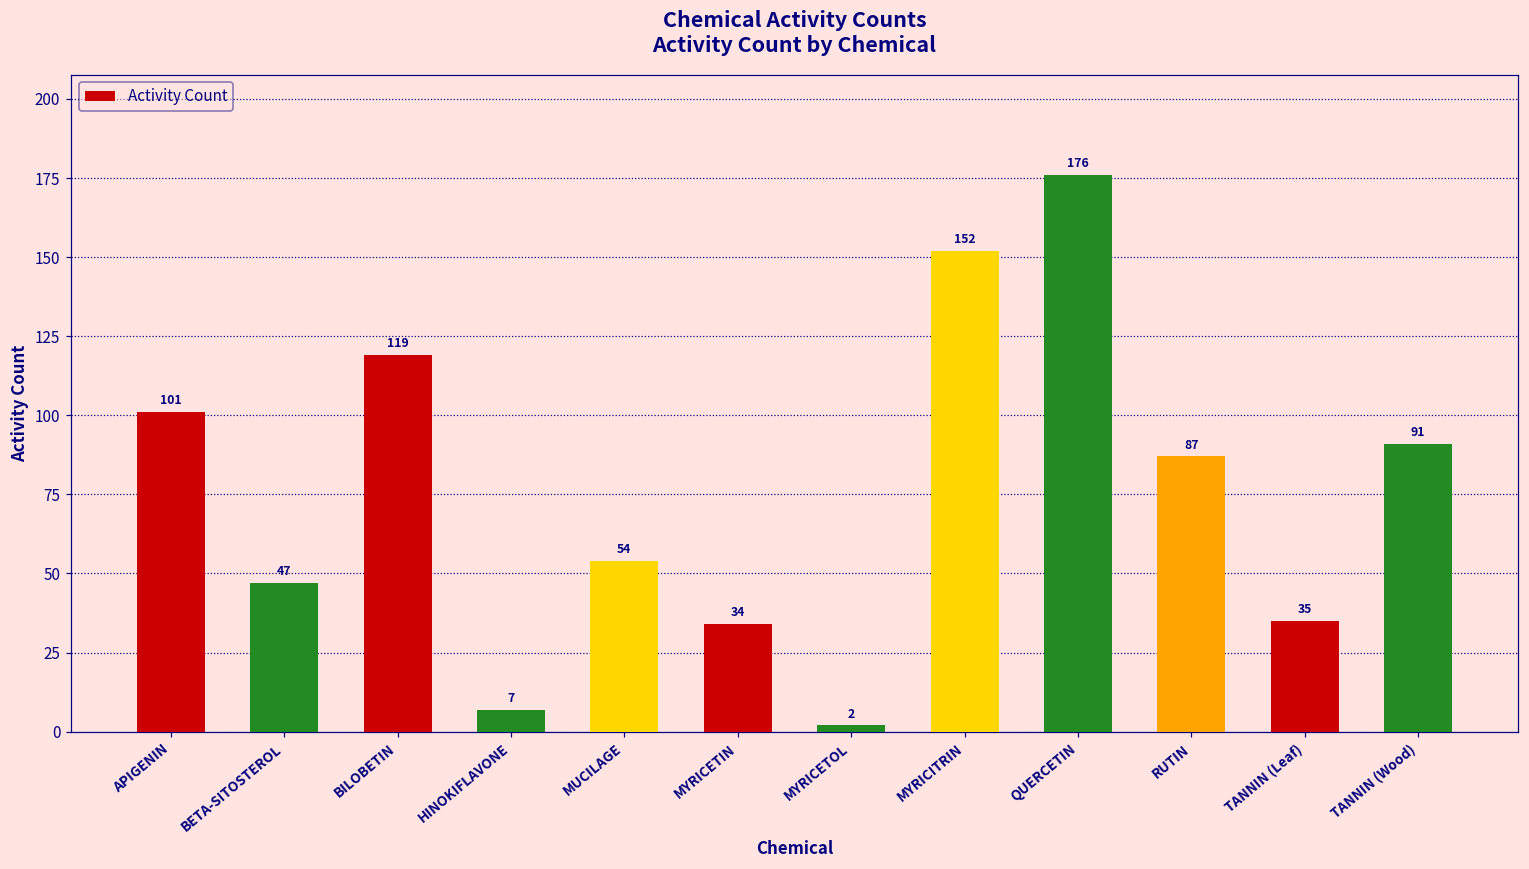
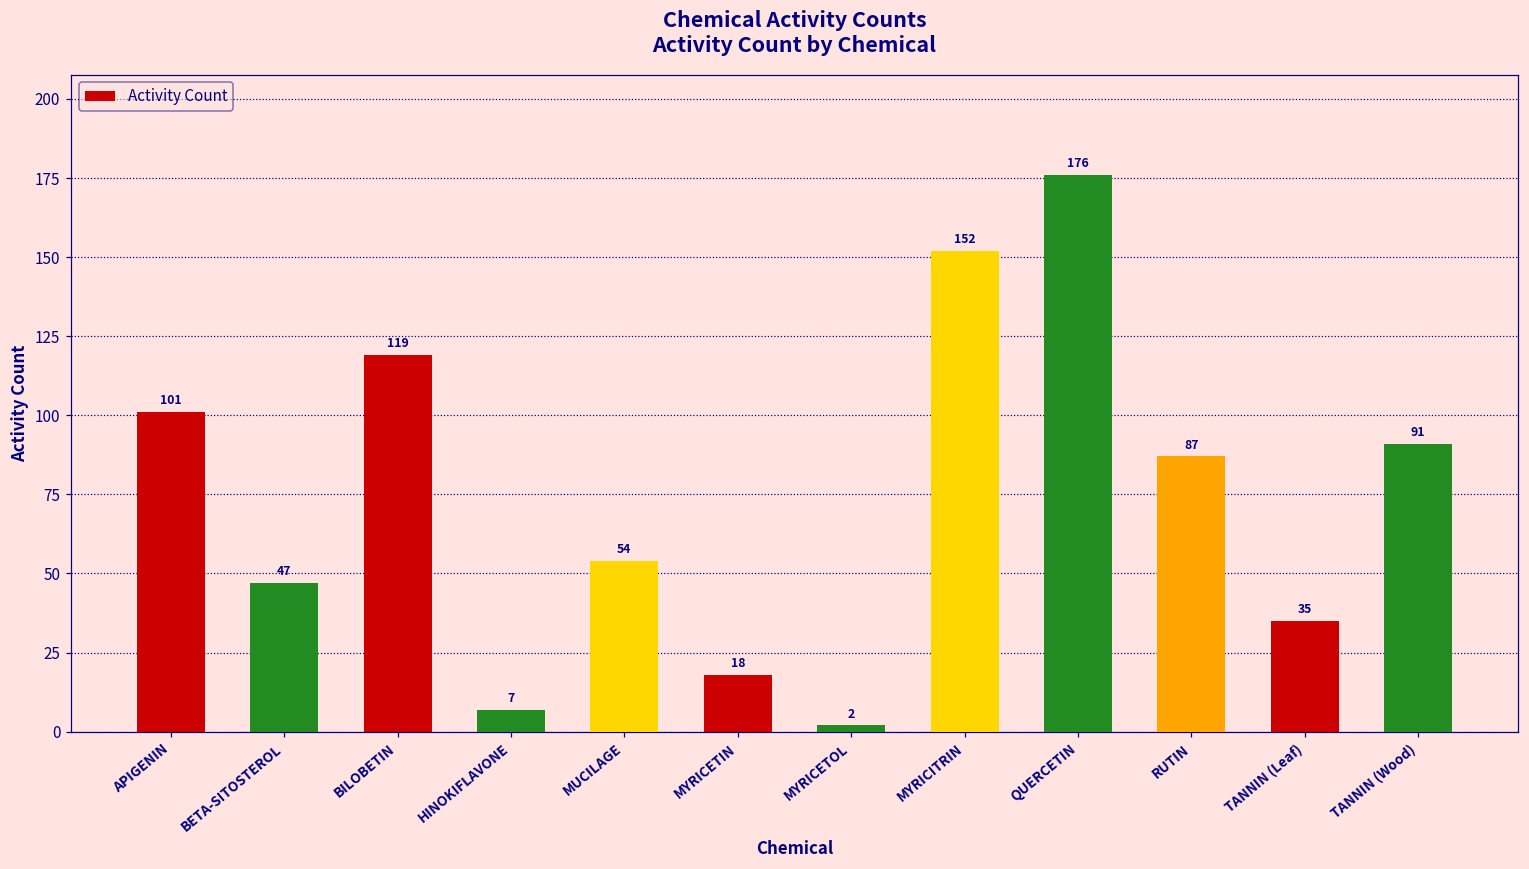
MYRICETIN: 34 -> 18
